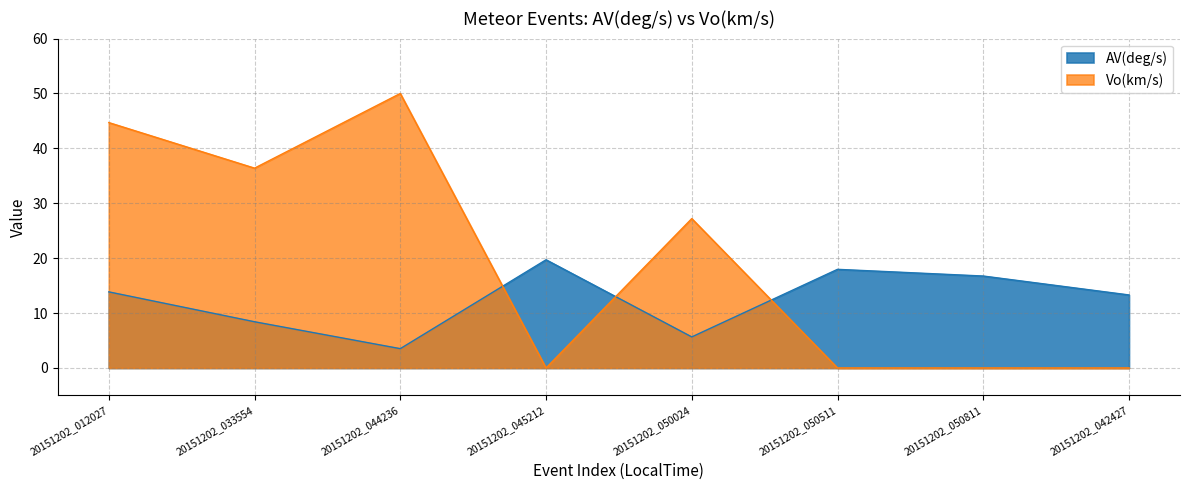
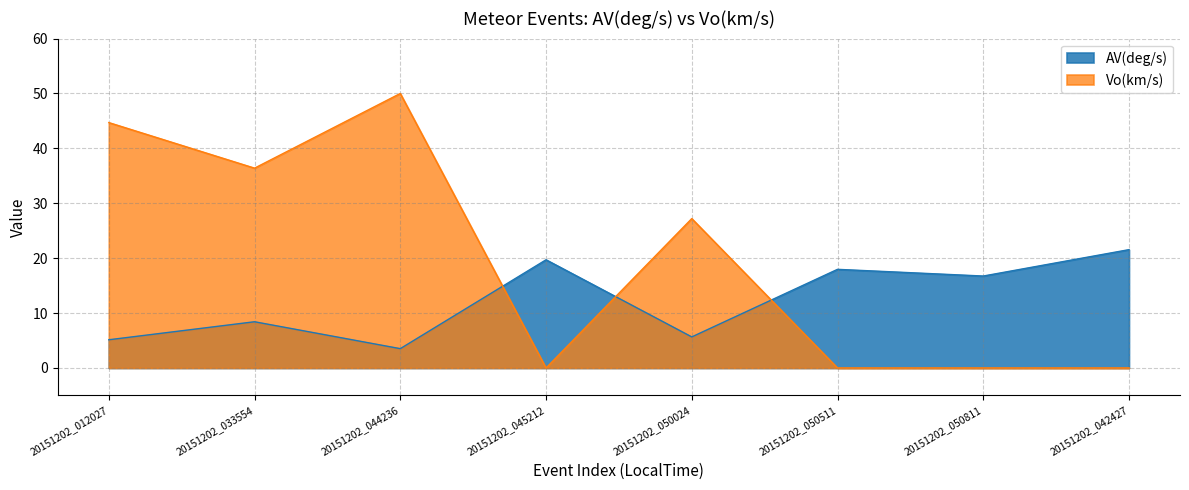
AV(deg/s), 20151202_012027: 14 -> 5
AV(deg/s), 20151202_042427: 13 -> 22
